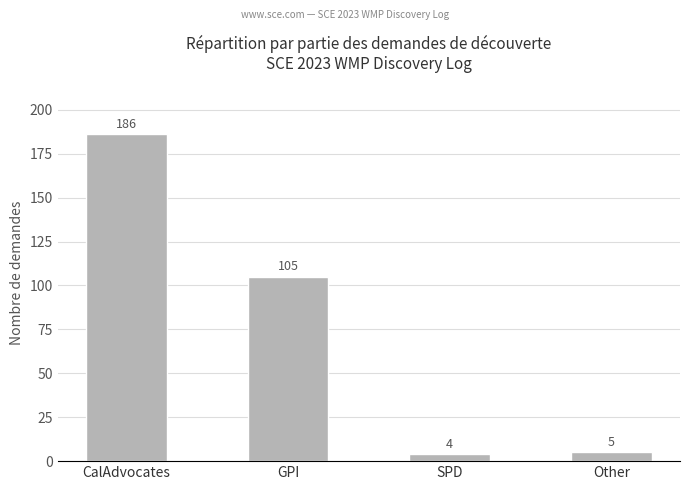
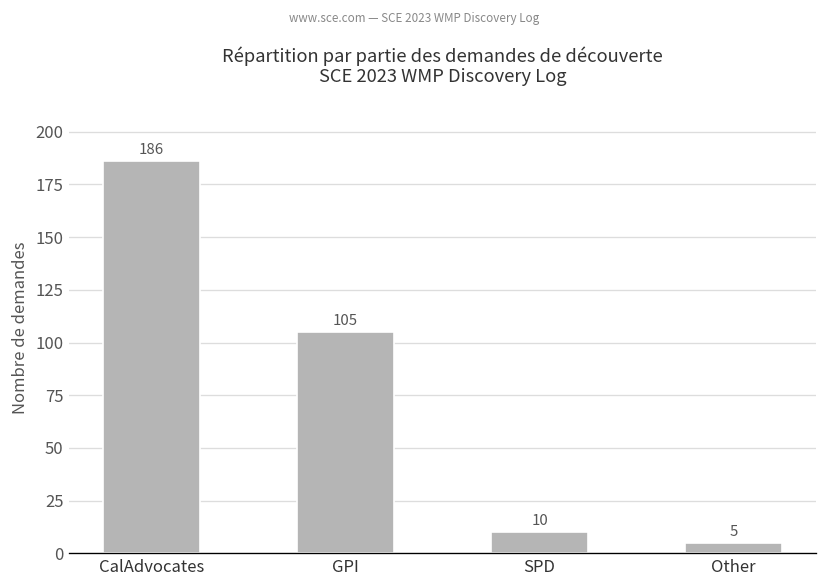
SPD: 4 -> 10
